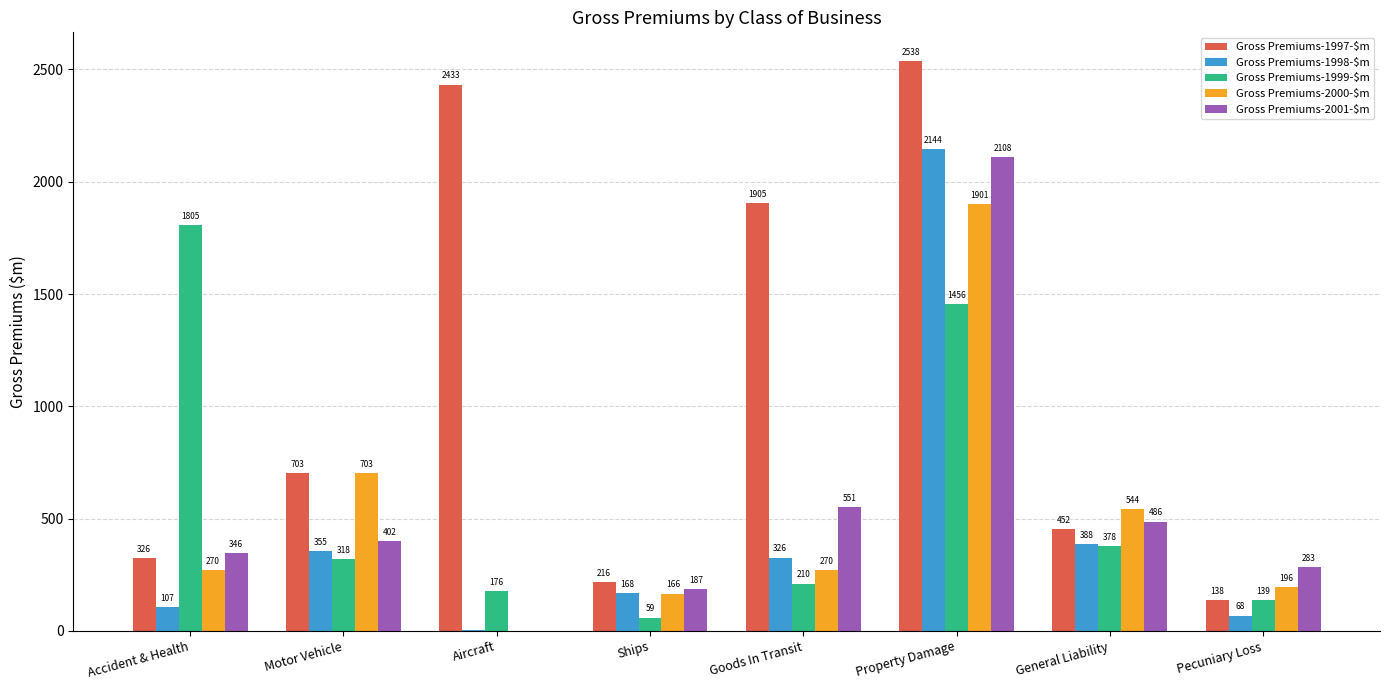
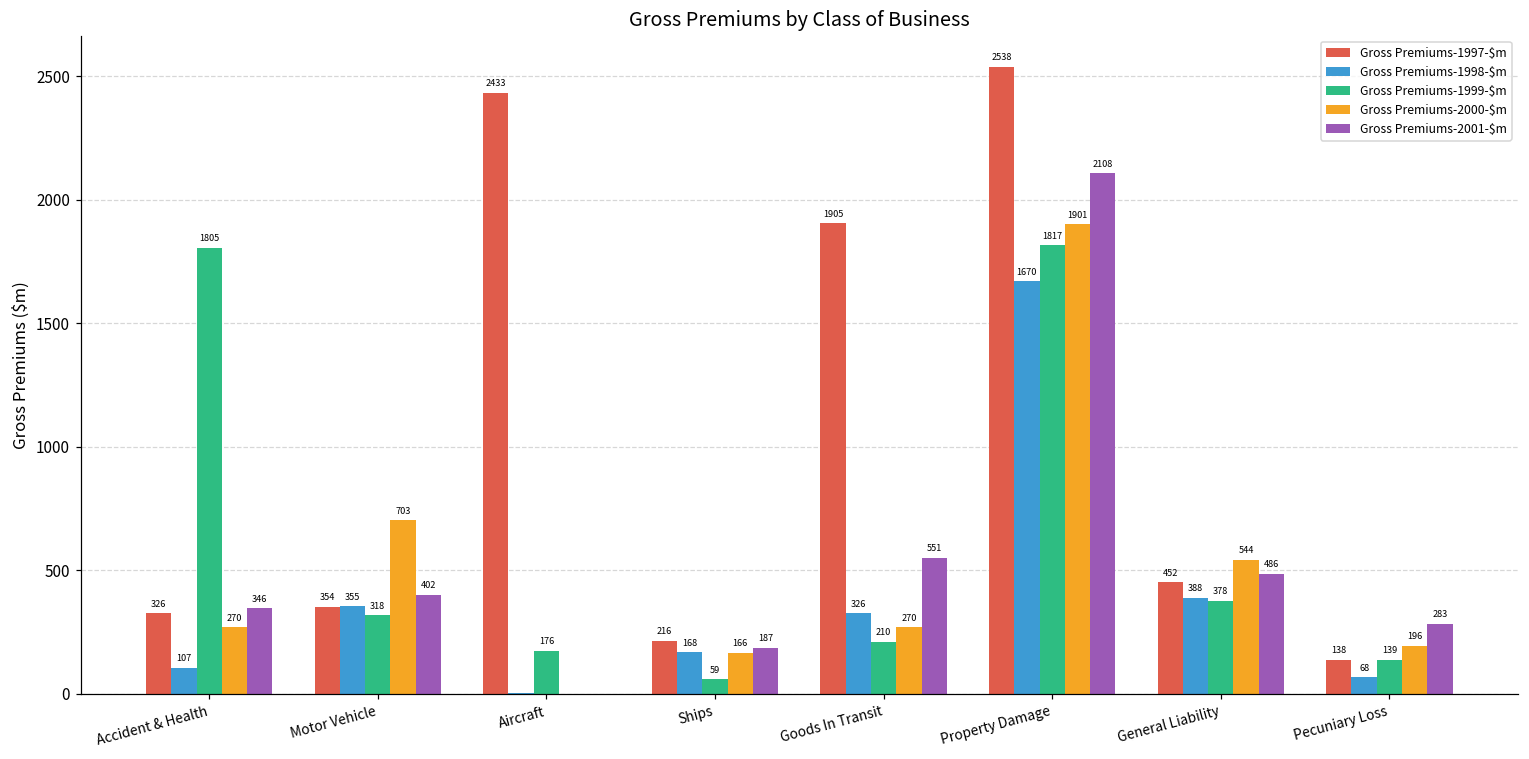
Gross Premiums-1997-$m, Motor Vehicle: 703 -> 354
Gross Premiums-1998-$m, Property Damage: 2144 -> 1670
Gross Premiums-1999-$m, Property Damage: 1456 -> 1817
